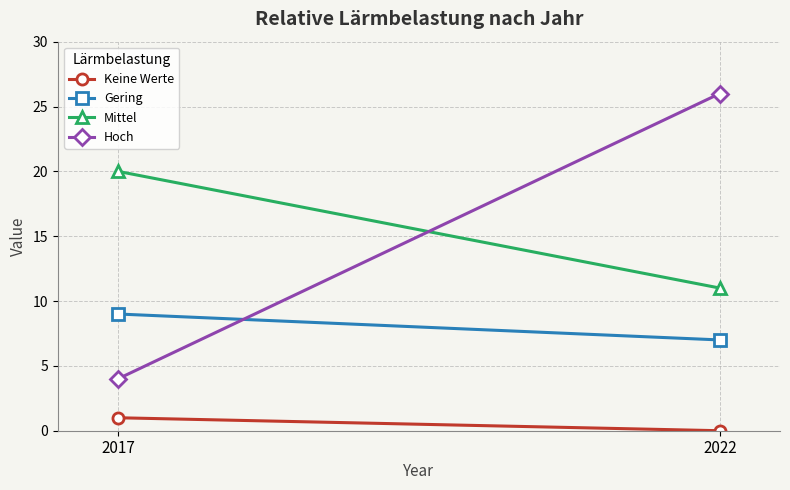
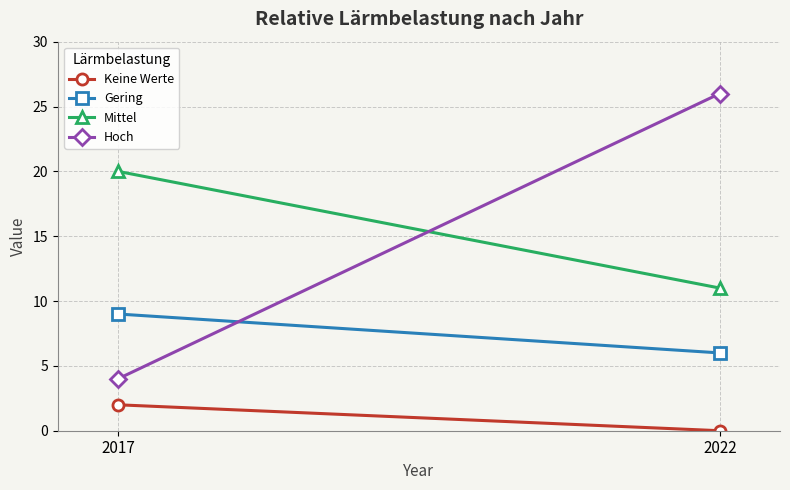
Keine Werte, 2017: 1 -> 2
Gering, 2022: 7 -> 6
